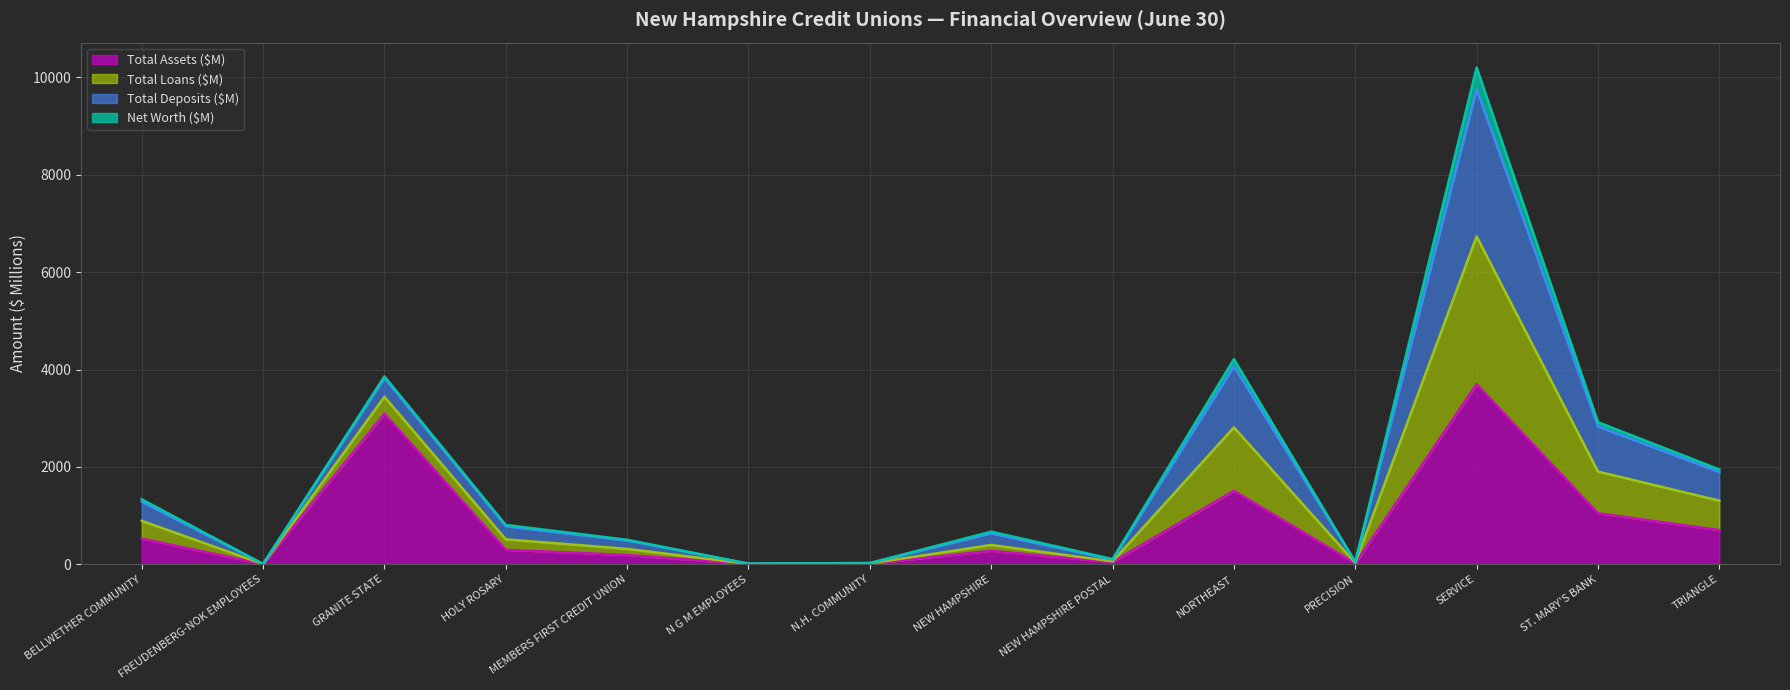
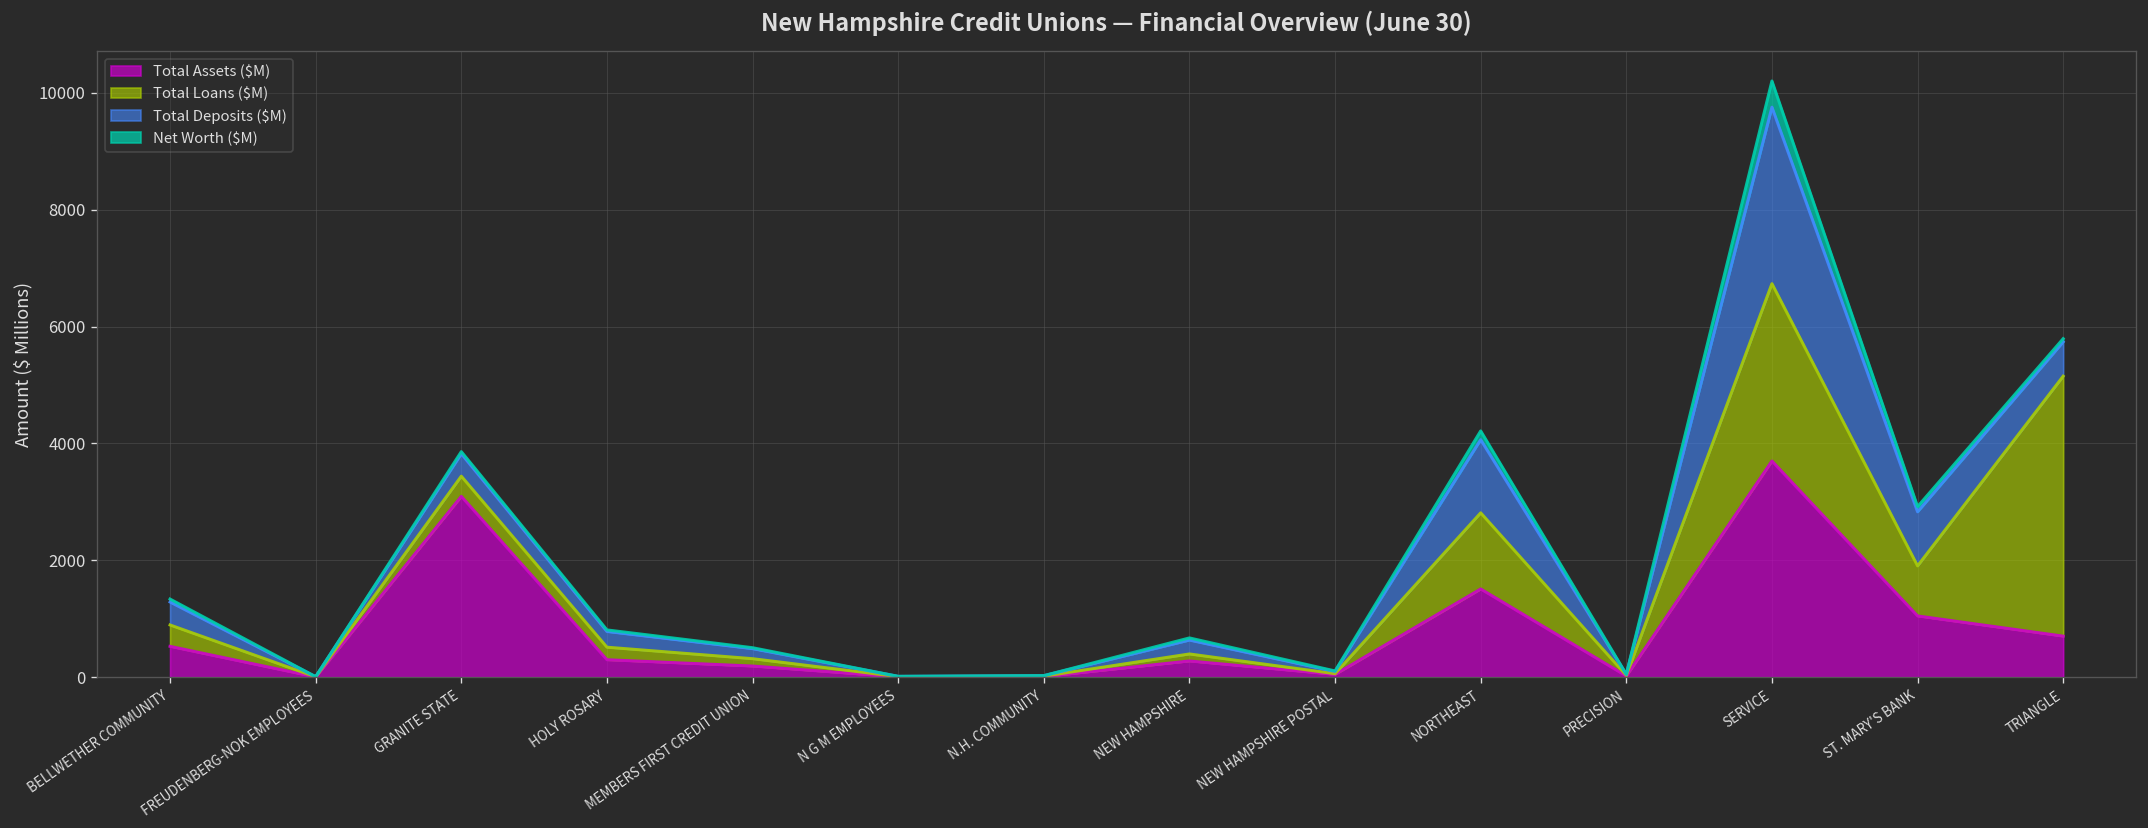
Total Loans ($M), TRIANGLE: 600 -> 4500
